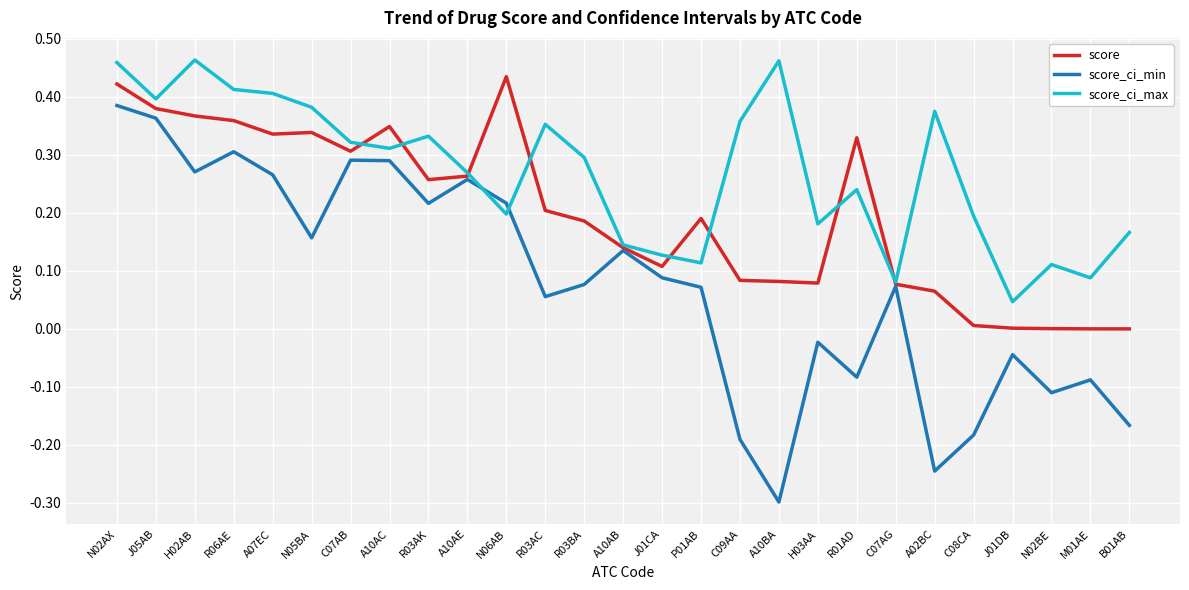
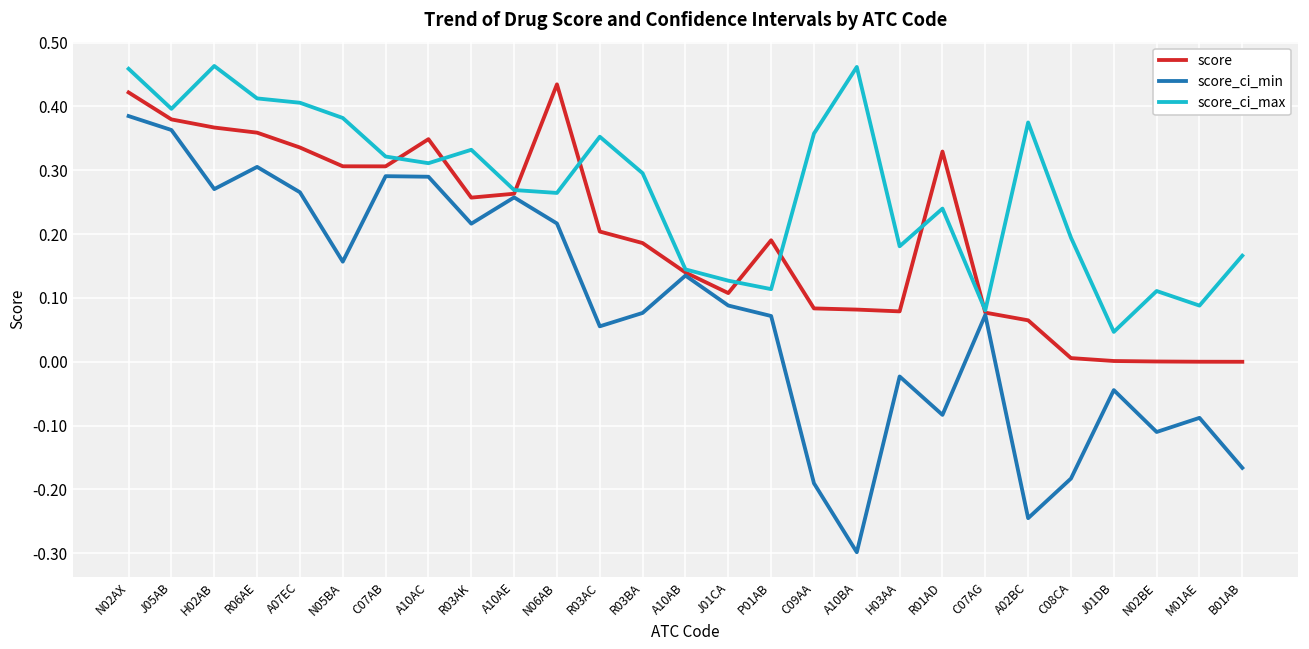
score, N05BA: 0.34 -> 0.31
score_ci_max, N06AB: 0.20 -> 0.26
